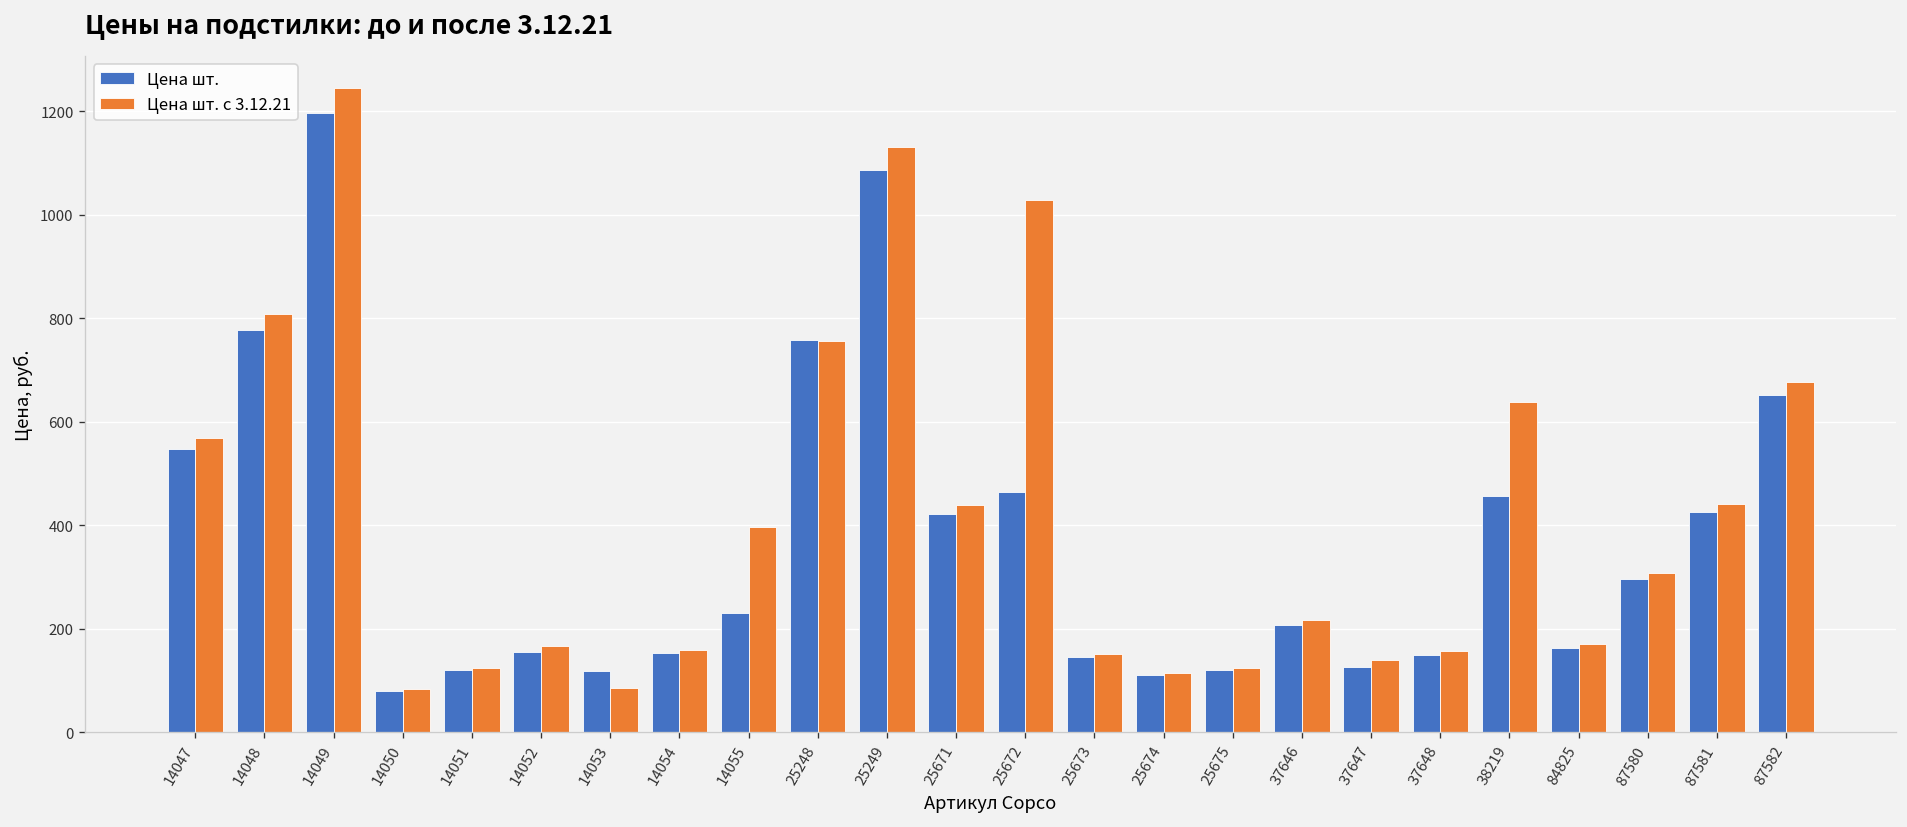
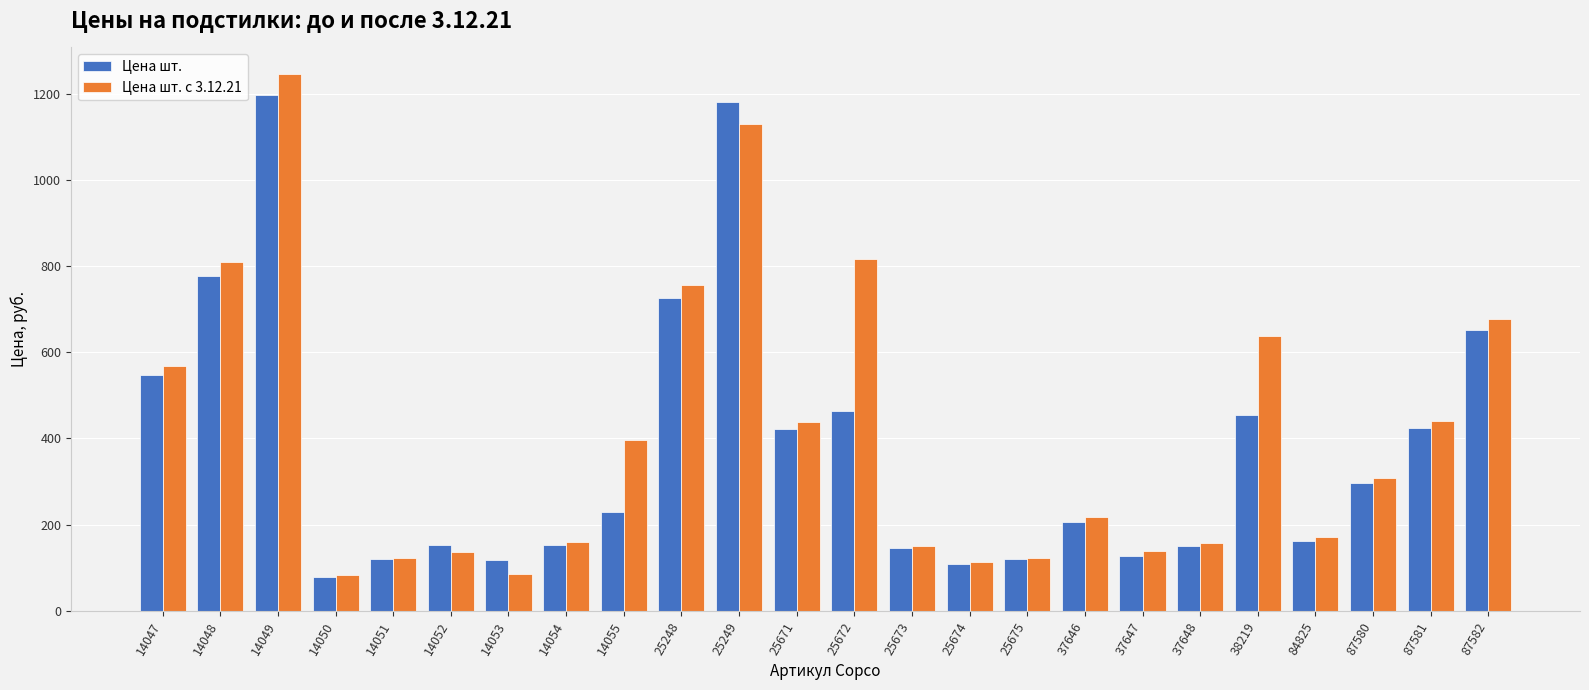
Цена шт. с 3.12.21, 14052: 170 -> 140
Цена шт., 25248: 760 -> 730
Цена шт., 25249: 1090 -> 1180
Цена шт. с 3.12.21, 25672: 1030 -> 820
